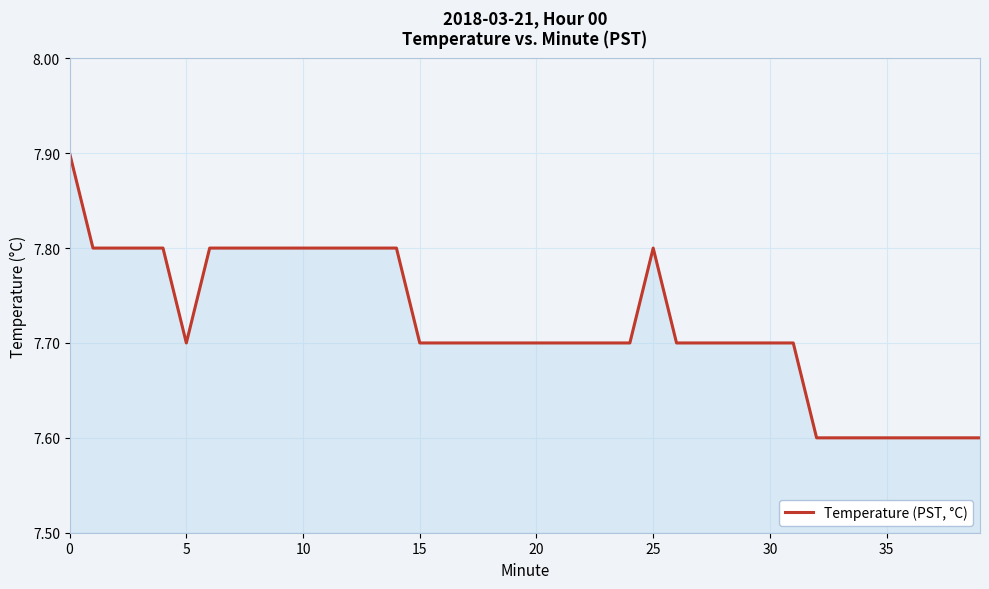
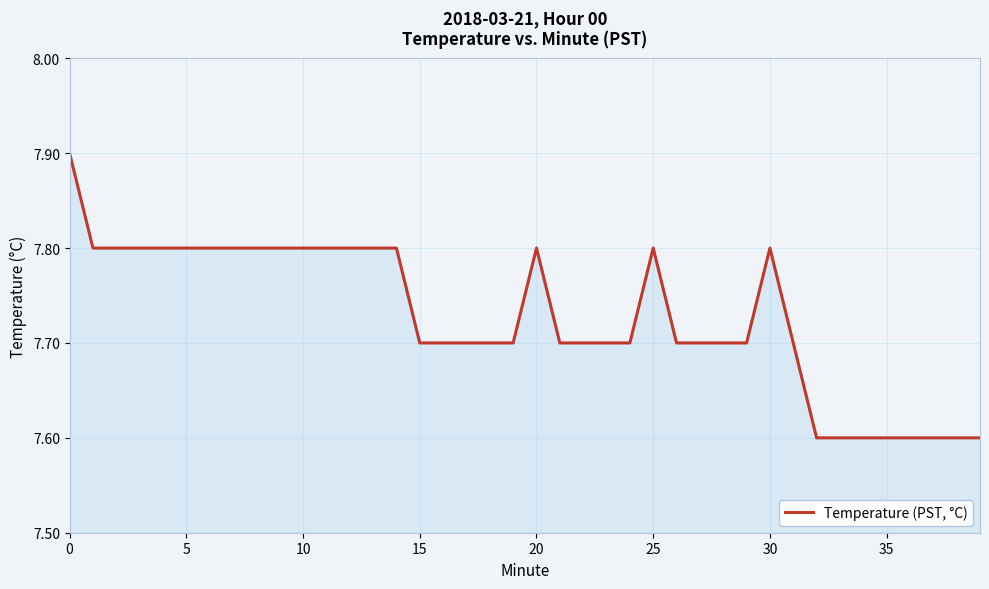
5: 7.7 -> 7.8
20: 7.7 -> 7.8
30: 7.7 -> 7.8
